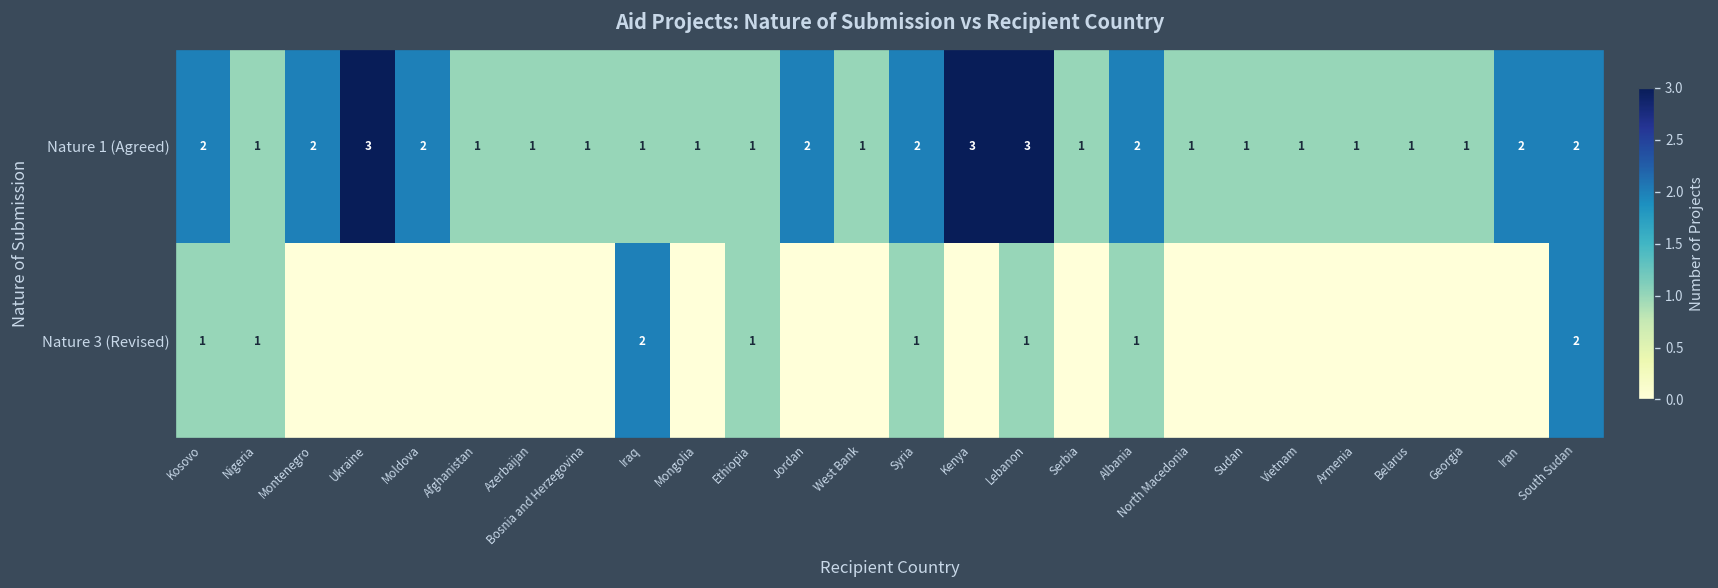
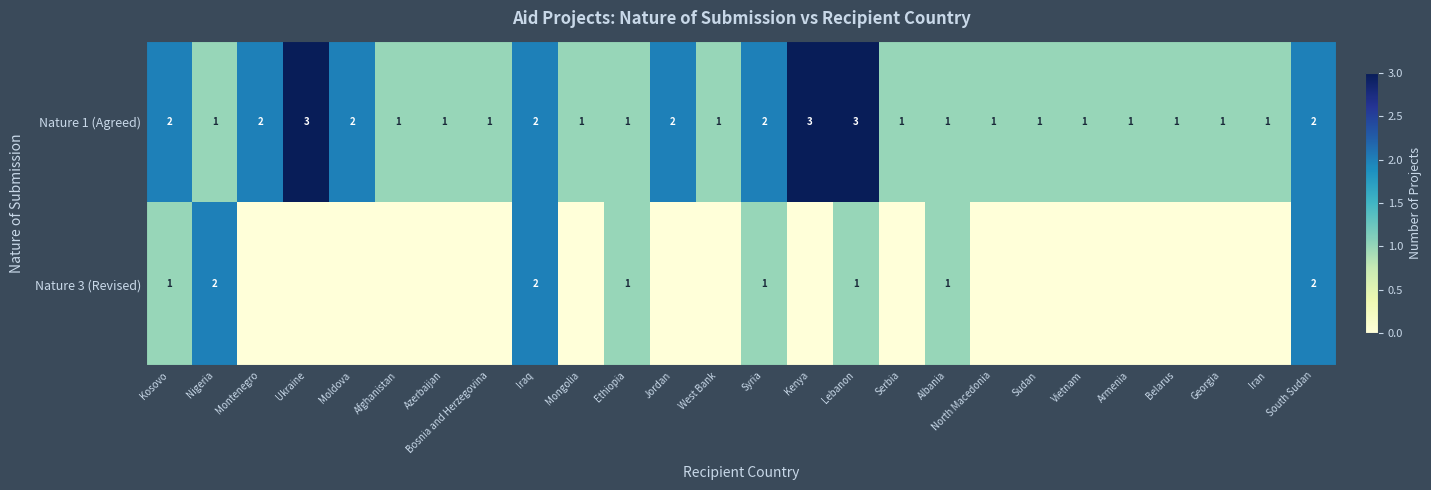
Nature 1 (Agreed), Iraq: 1 -> 2
Nature 1 (Agreed), Albania: 2 -> 1
Nature 1 (Agreed), Iran: 2 -> 1
Nature 3 (Revised), Nigeria: 1 -> 2
